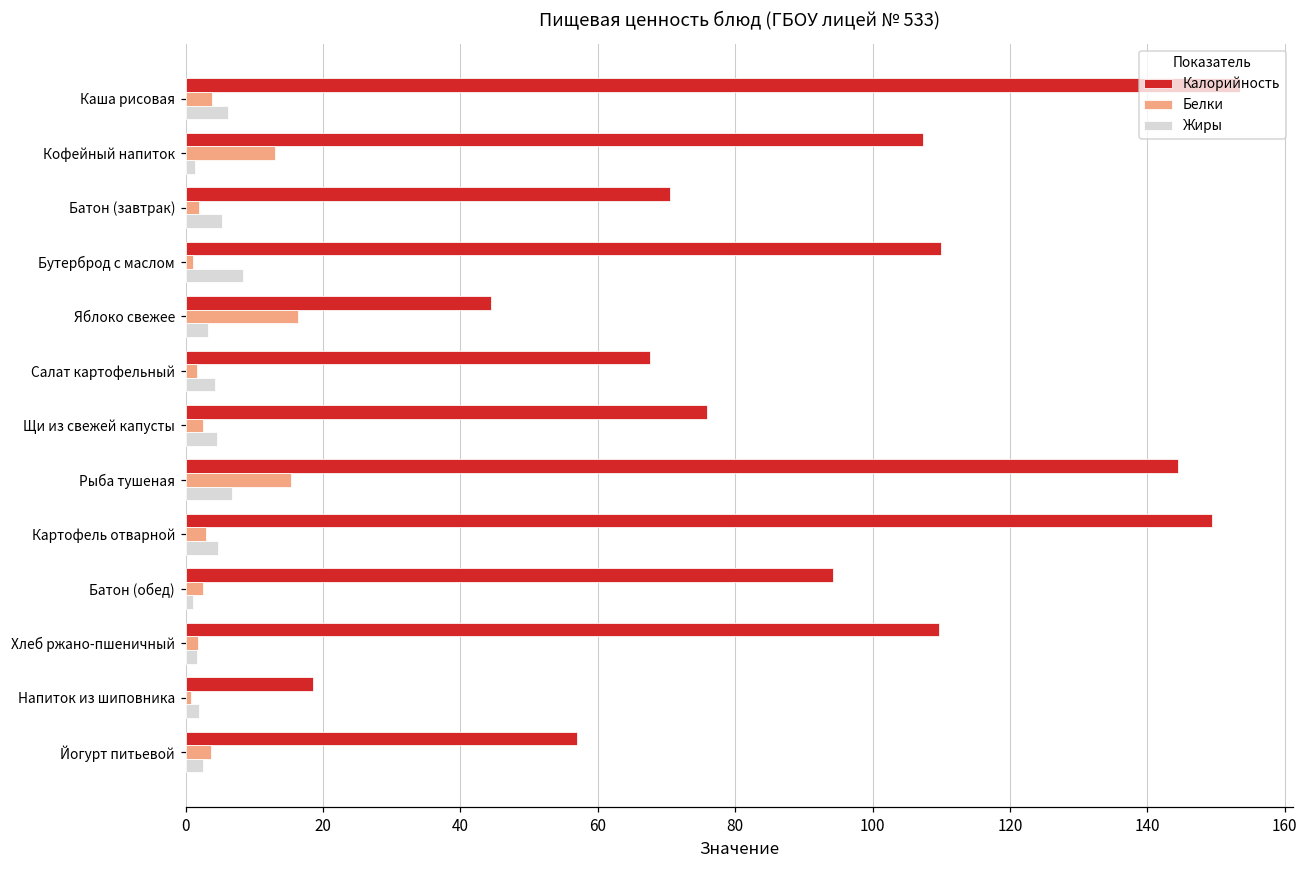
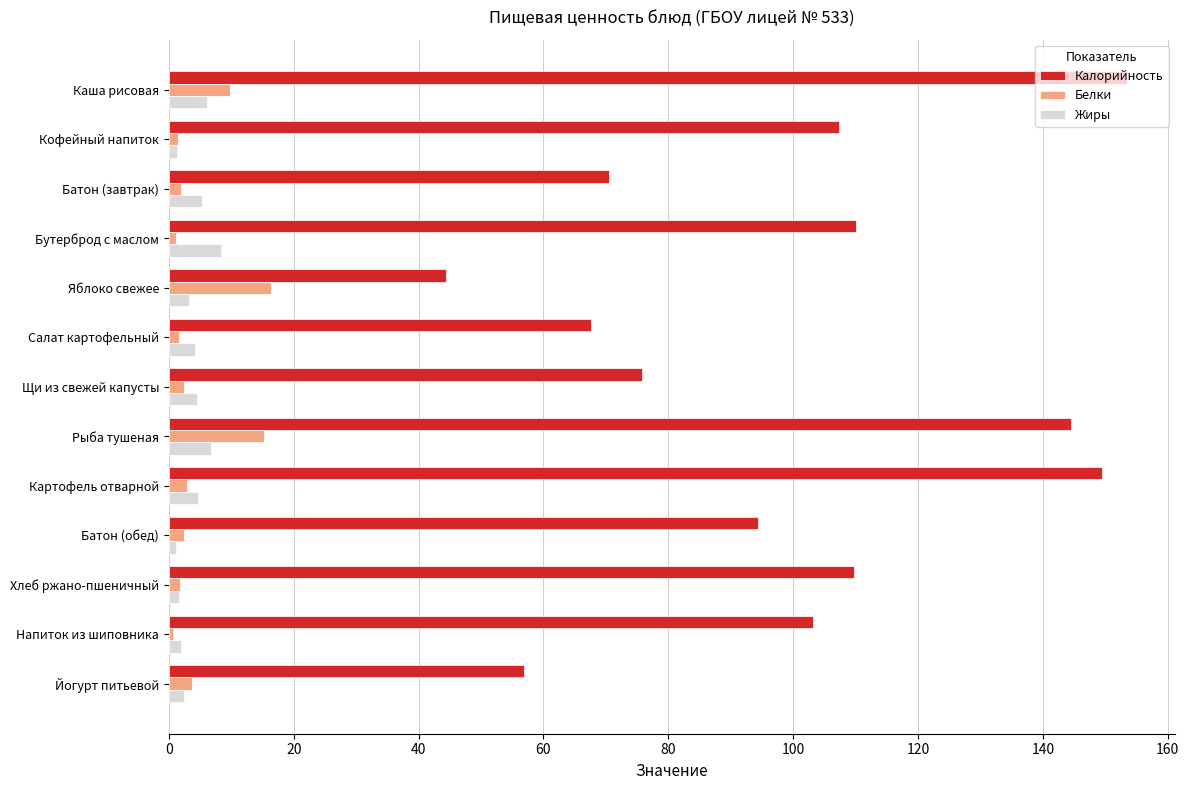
Белки, Каша рисовая: 4 -> 10
Белки, Кофейный напиток: 13 -> 2
Калорийность, Напиток из шиповника: 19 -> 103
